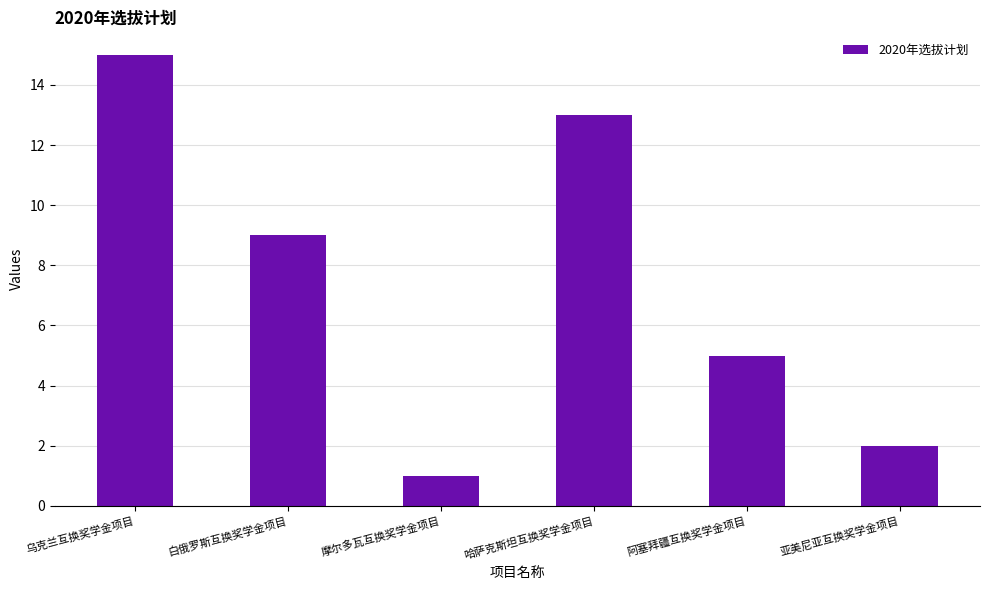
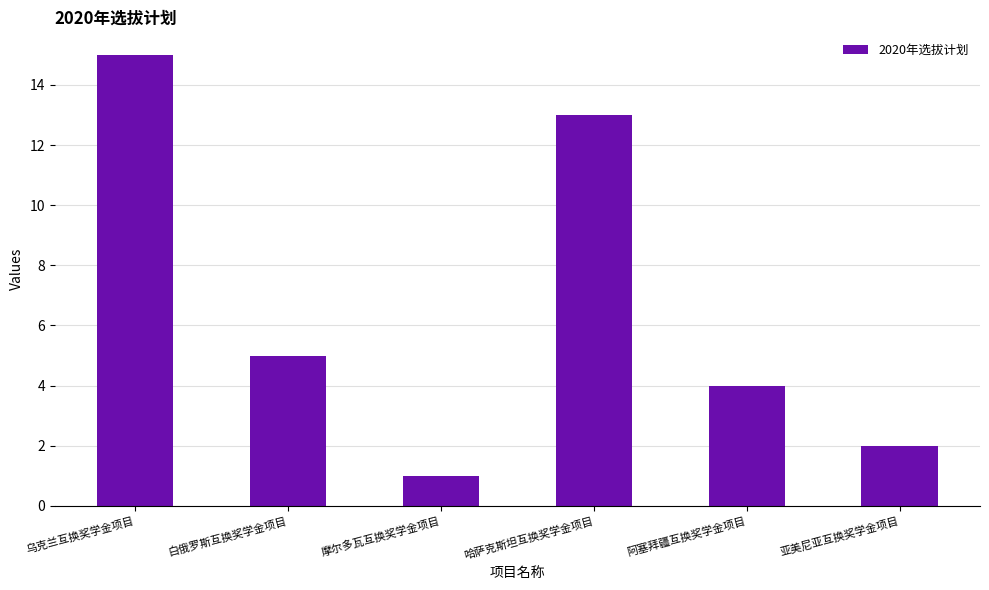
白俄罗斯互换奖学金项目: 9 -> 5
阿塞拜疆互换奖学金项目: 5 -> 4
